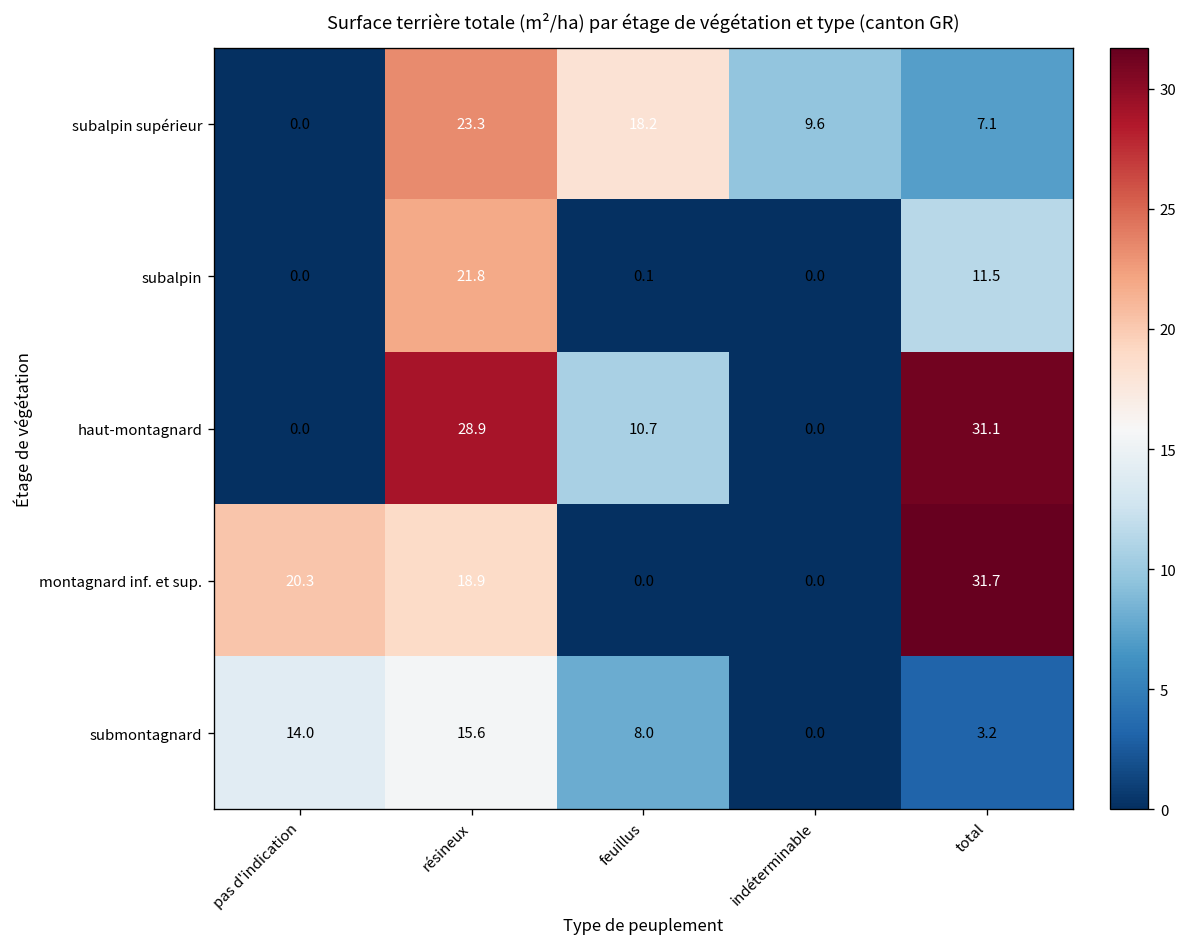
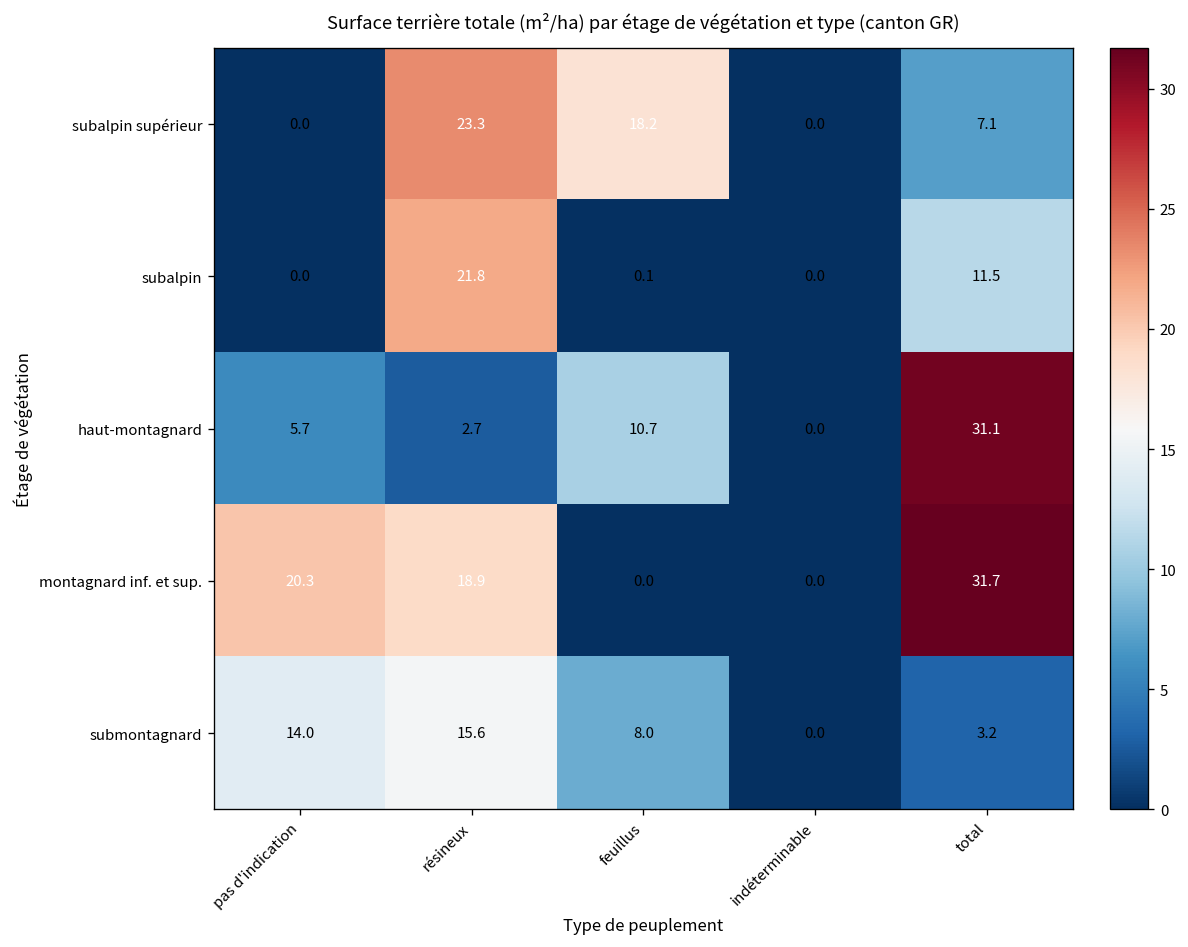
subalpin supérieur, indéterminable: 9.6 -> 0.0
haut-montagnard, pas d'indication: 0.0 -> 5.7
haut-montagnard, résineux: 28.9 -> 2.7
